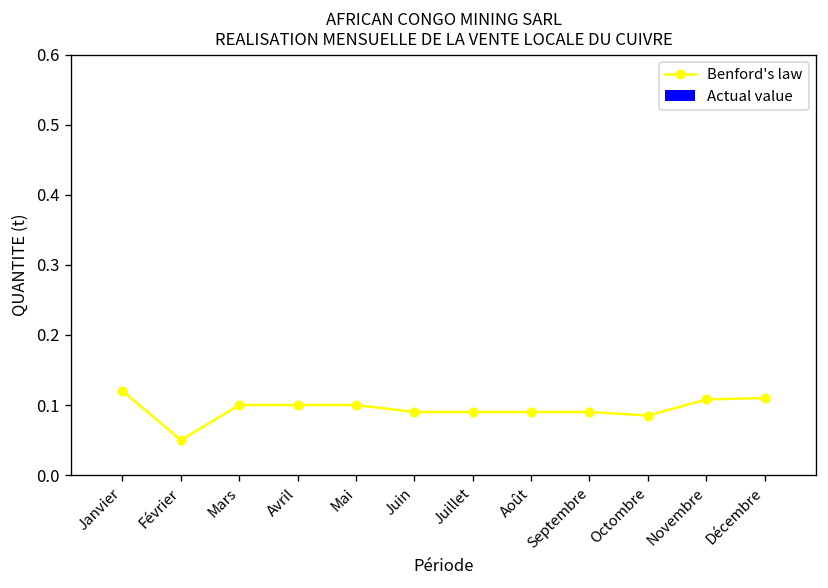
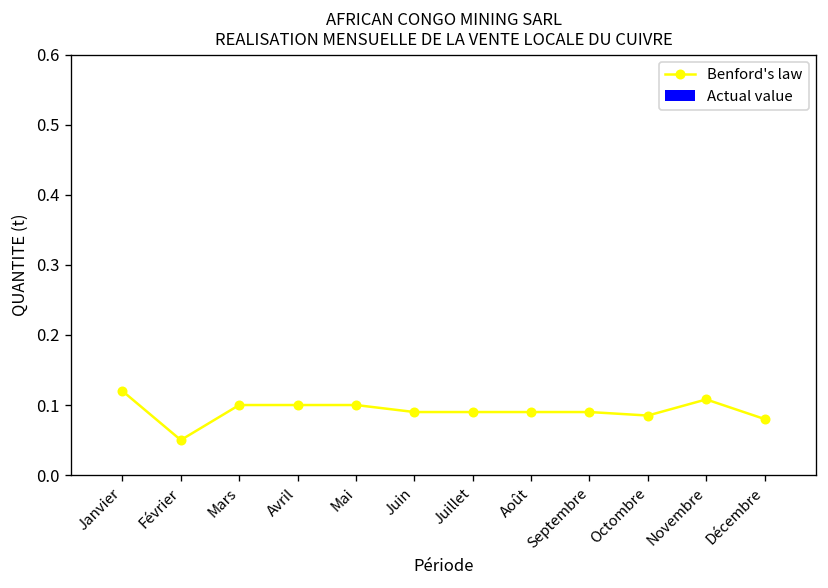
Benford's law, Décembre: 0.11 -> 0.08
